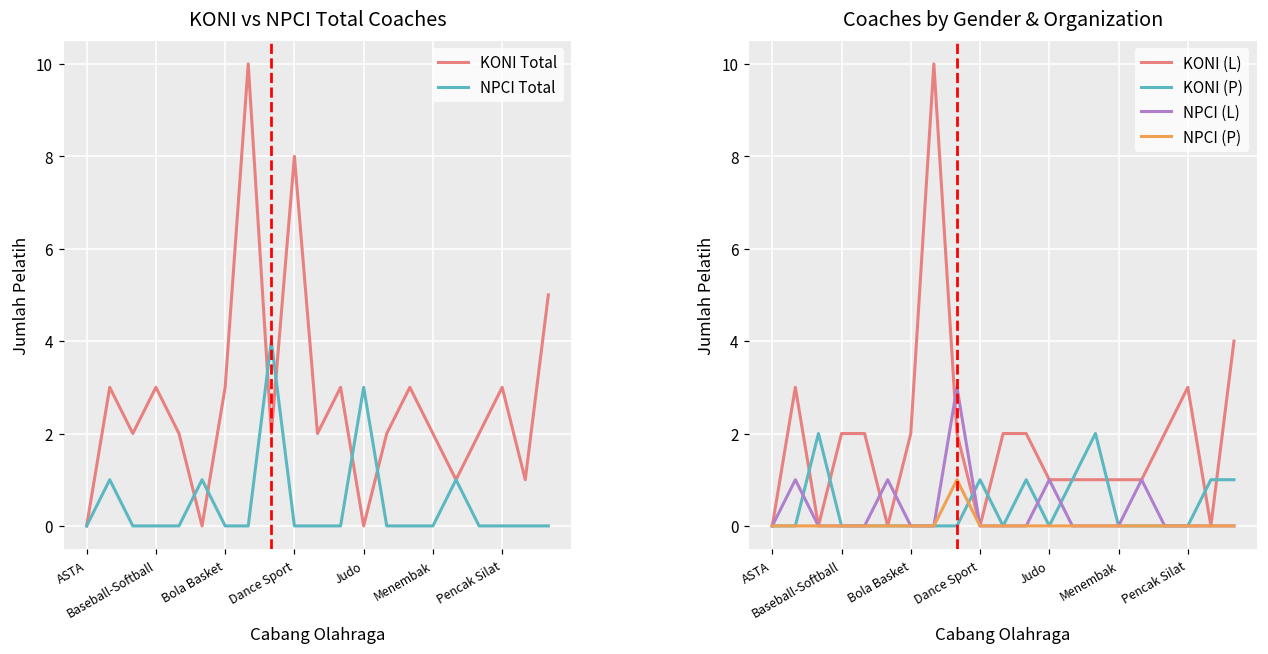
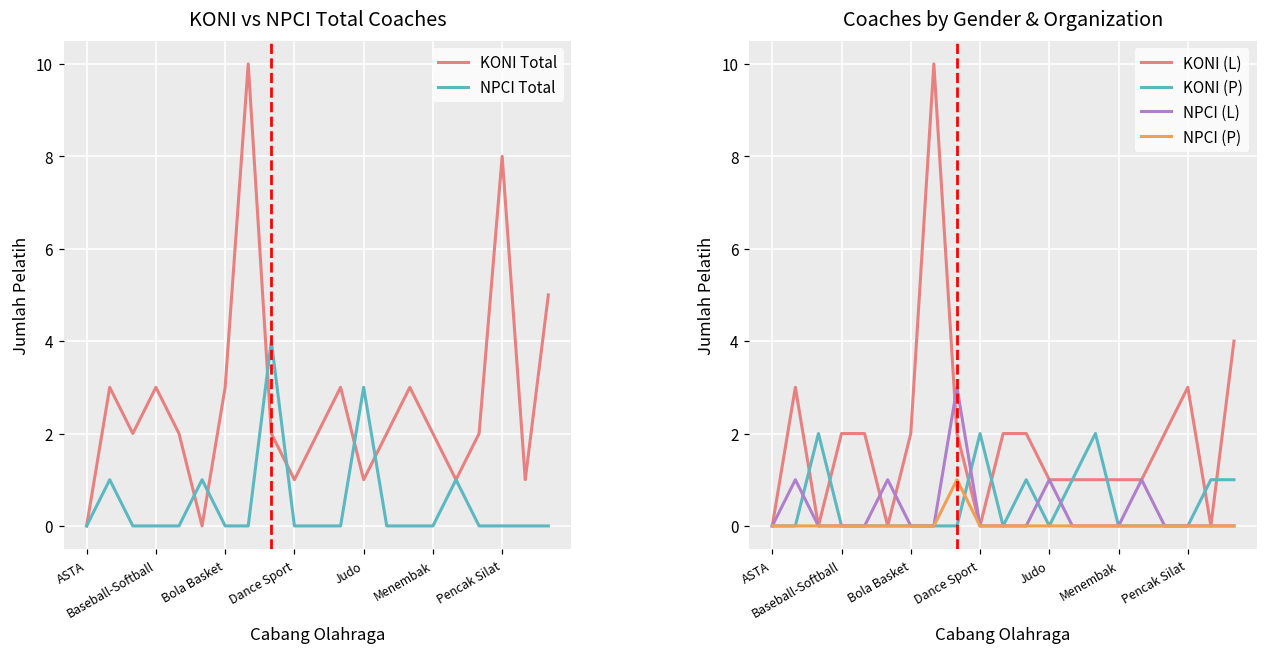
KONI vs NPCI Total Coaches, KONI Total, Dance Sport: 8 -> 1
KONI vs NPCI Total Coaches, KONI Total, Judo: 0 -> 1
KONI vs NPCI Total Coaches, KONI Total, Pencak Silat: 3 -> 8
Coaches by Gender & Organization, KONI (P), Dance Sport: 1 -> 2
